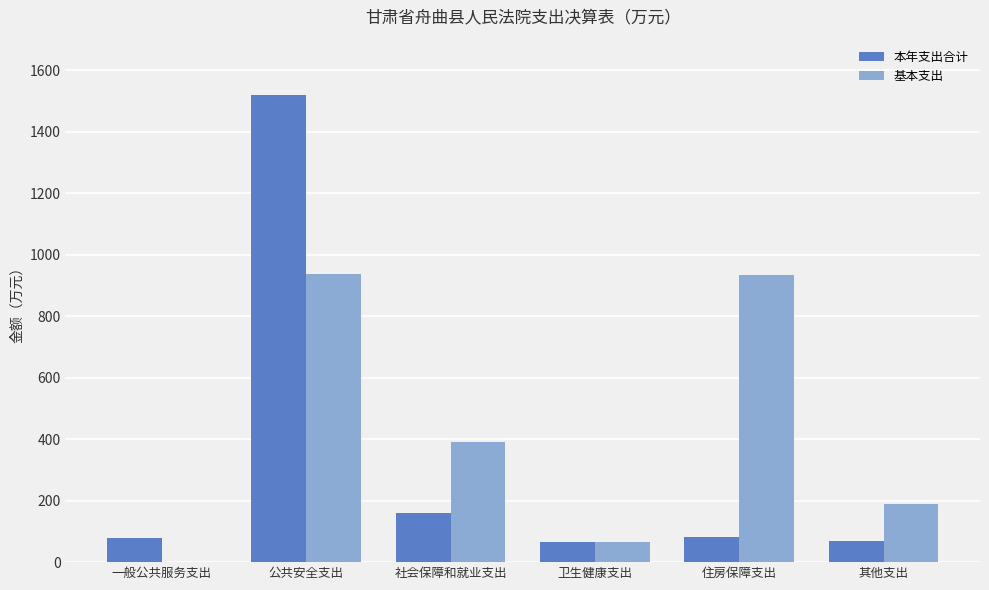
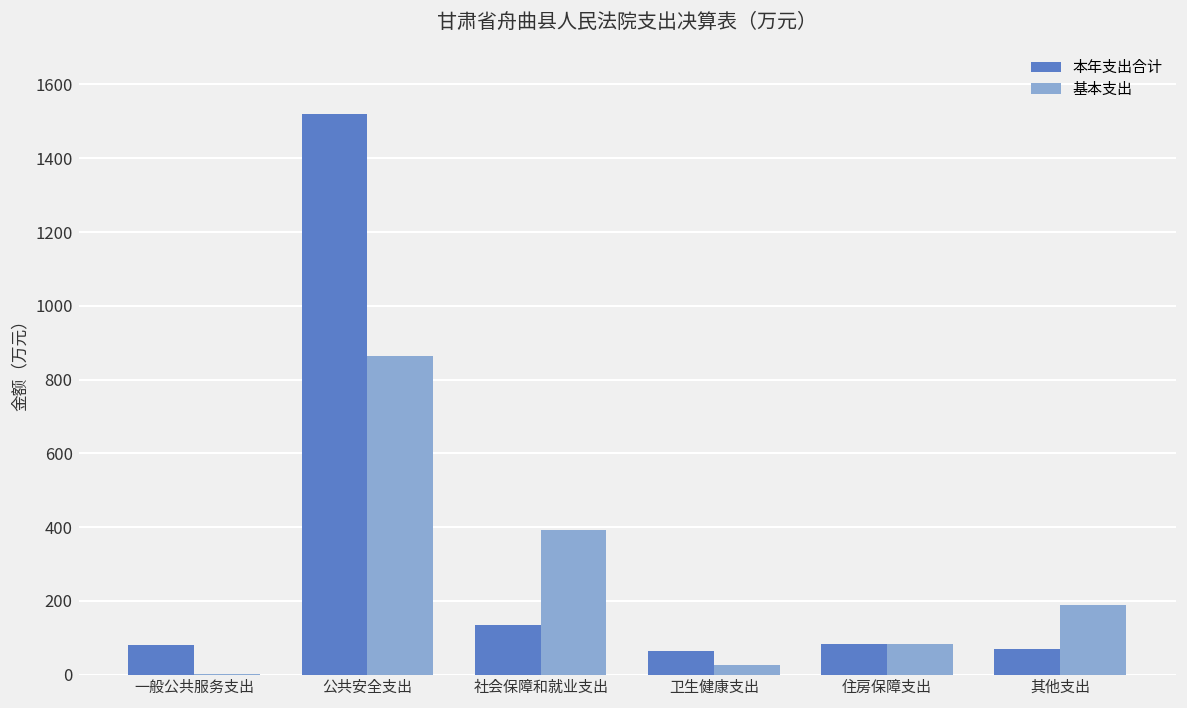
基本支出, 公共安全支出: 940 -> 860
本年支出合计, 社会保障和就业支出: 160 -> 130
基本支出, 卫生健康支出: 70 -> 30
基本支出, 住房保障支出: 930 -> 80
